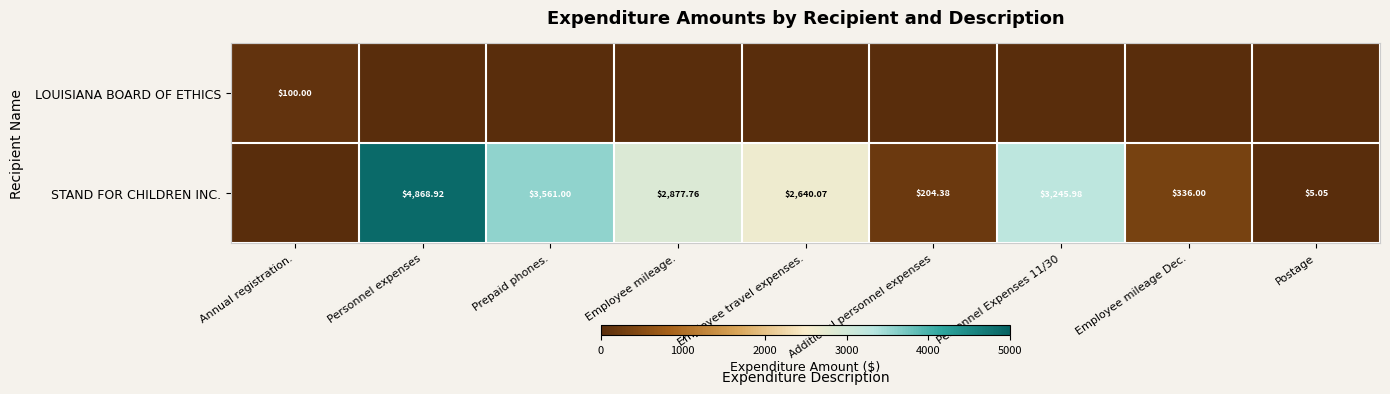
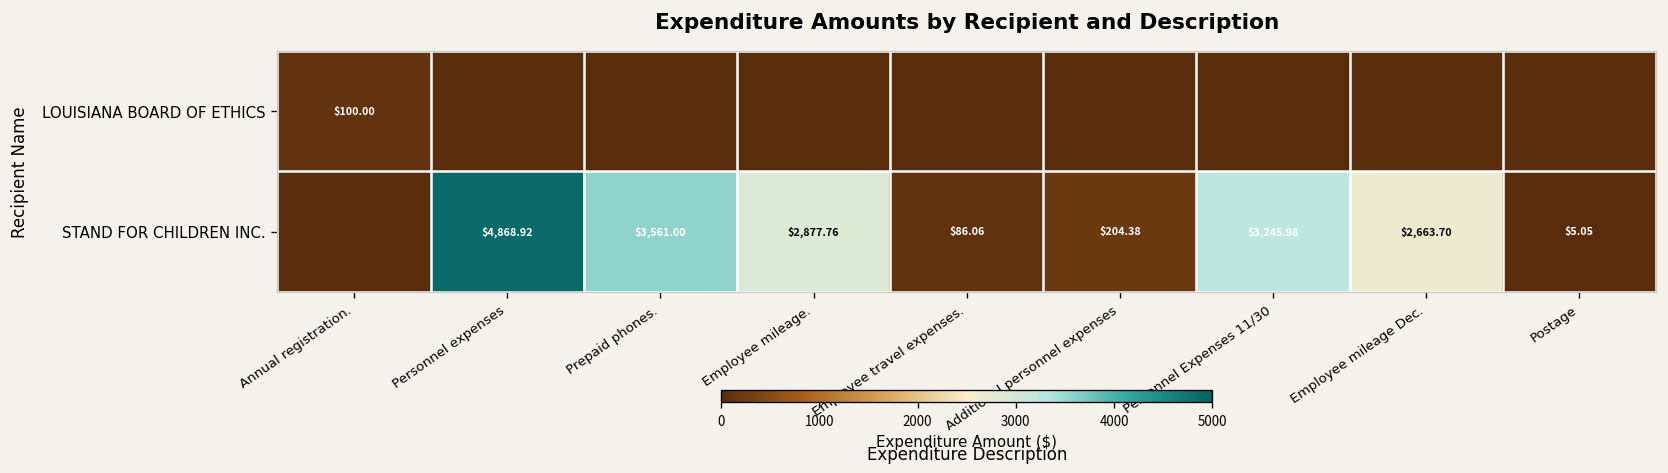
STAND FOR CHILDREN INC., Employee travel expenses.: $2,640.07 -> $86.06
STAND FOR CHILDREN INC., Employee mileage Dec.: $336.00 -> $2,663.70
